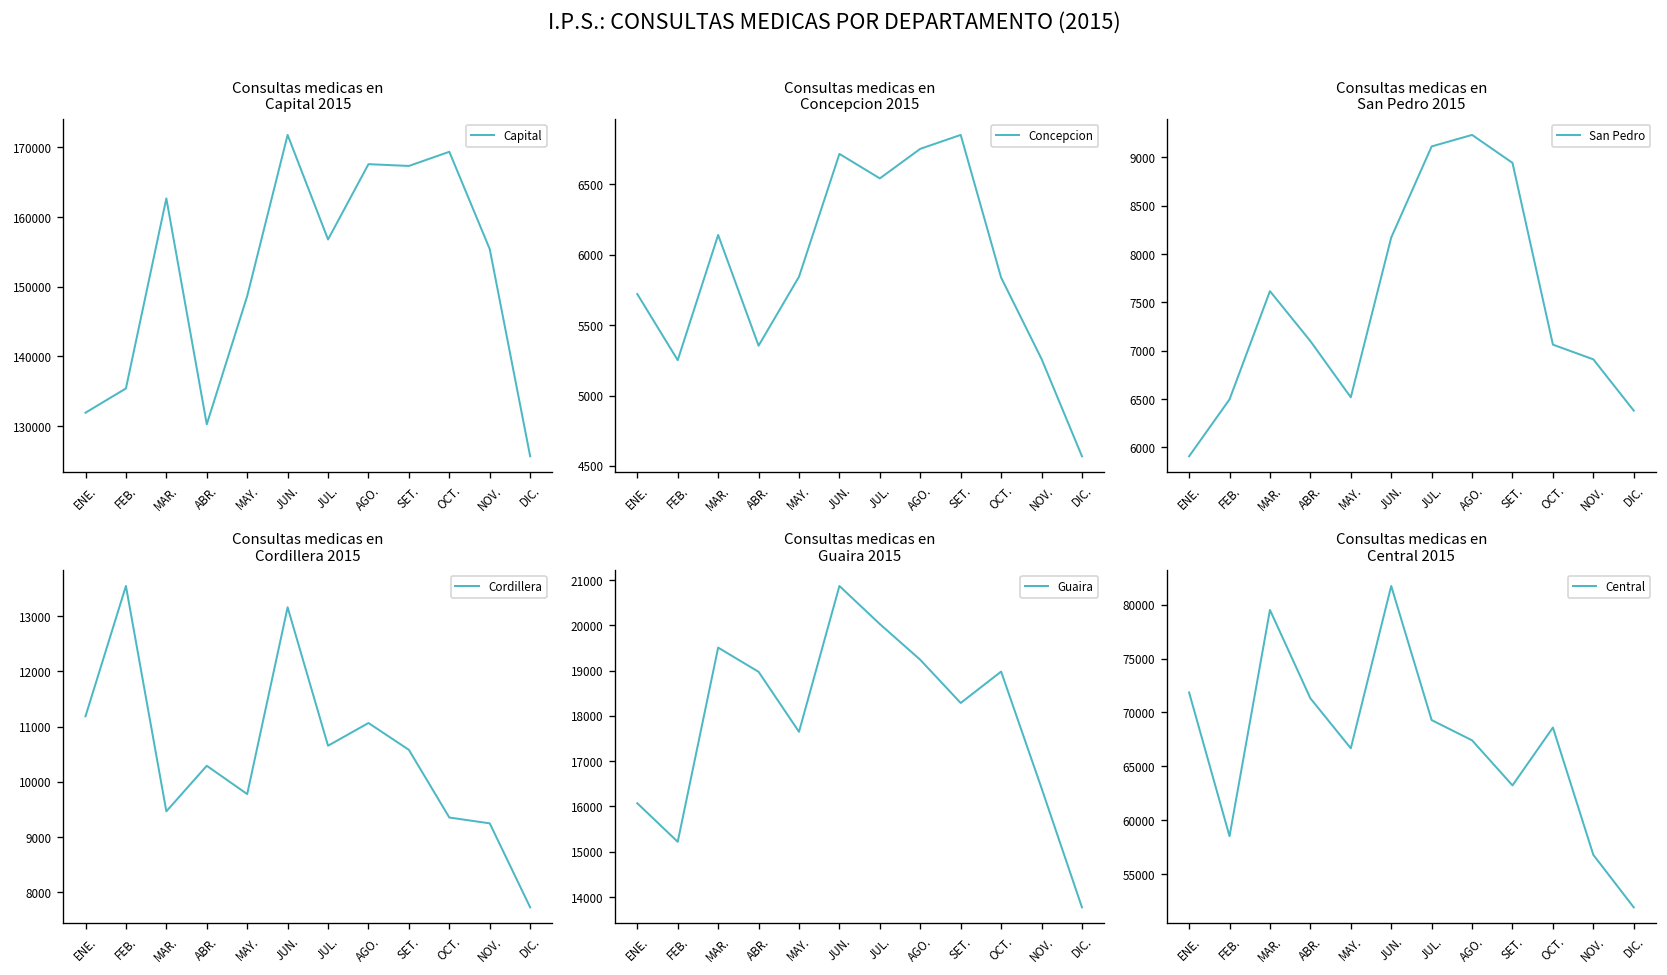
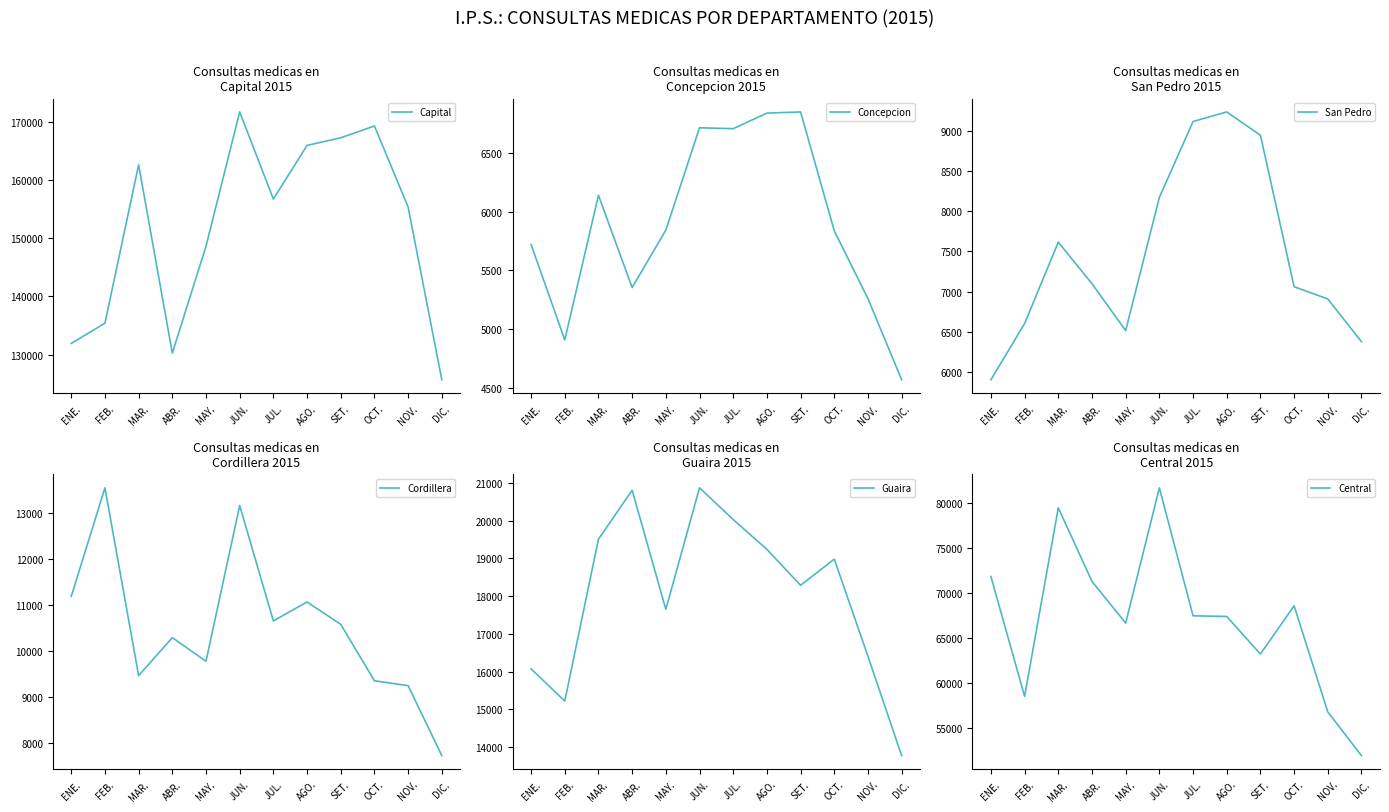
Consultas medicas en Capital 2015, AGO.: 168000 -> 166000
Consultas medicas en Concepcion 2015, FEB.: 5250 -> 4910
Consultas medicas en Concepcion 2015, JUL.: 6540 -> 6710
Consultas medicas en Concepcion 2015, AGO.: 6750 -> 6840
Consultas medicas en San Pedro 2015, FEB.: 6500 -> 6600
Consultas medicas en Guaira 2015, ABR.: 19000 -> 20800
Consultas medicas en Central 2015, JUL.: 69000 -> 67000
